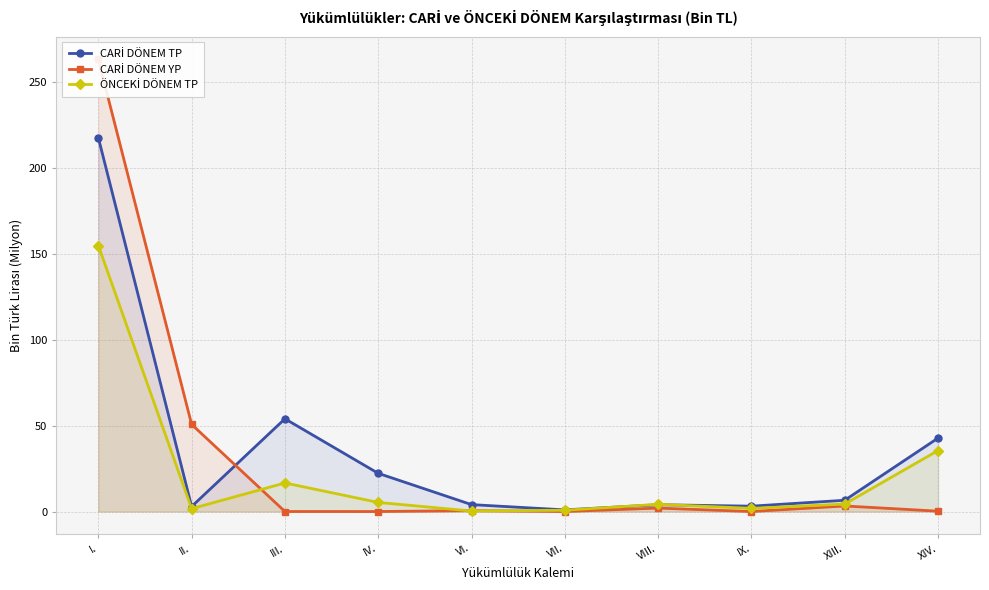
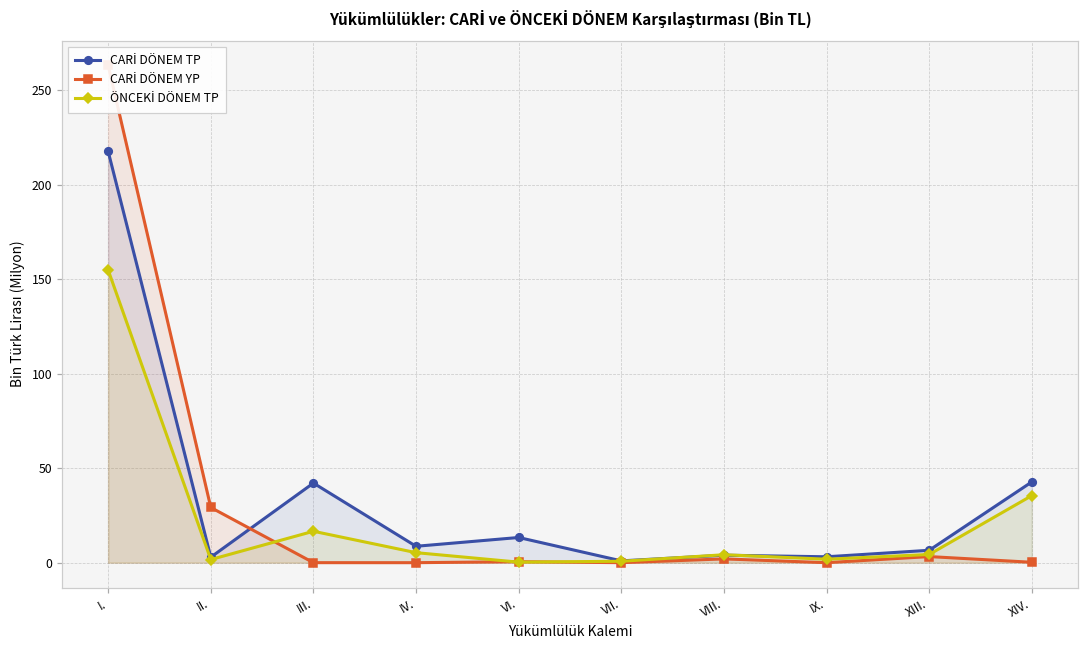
CARİ DÖNEM YP, II.: 51 -> 29
CARİ DÖNEM TP, III.: 54 -> 42
CARİ DÖNEM TP, IV.: 22 -> 9
CARİ DÖNEM TP, VI.: 4 -> 13
